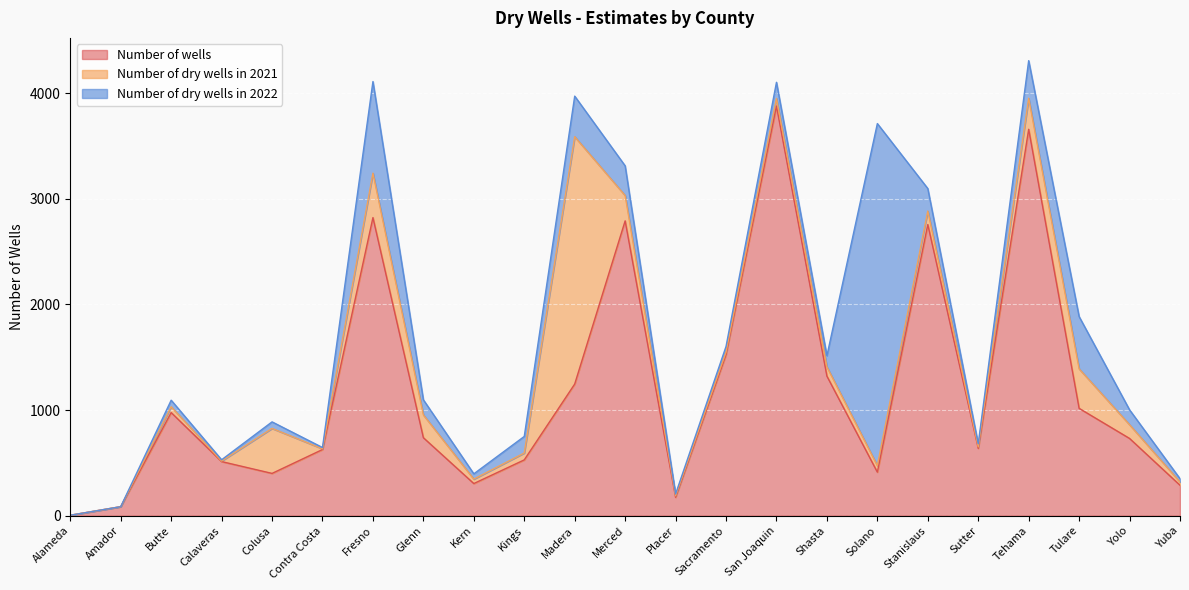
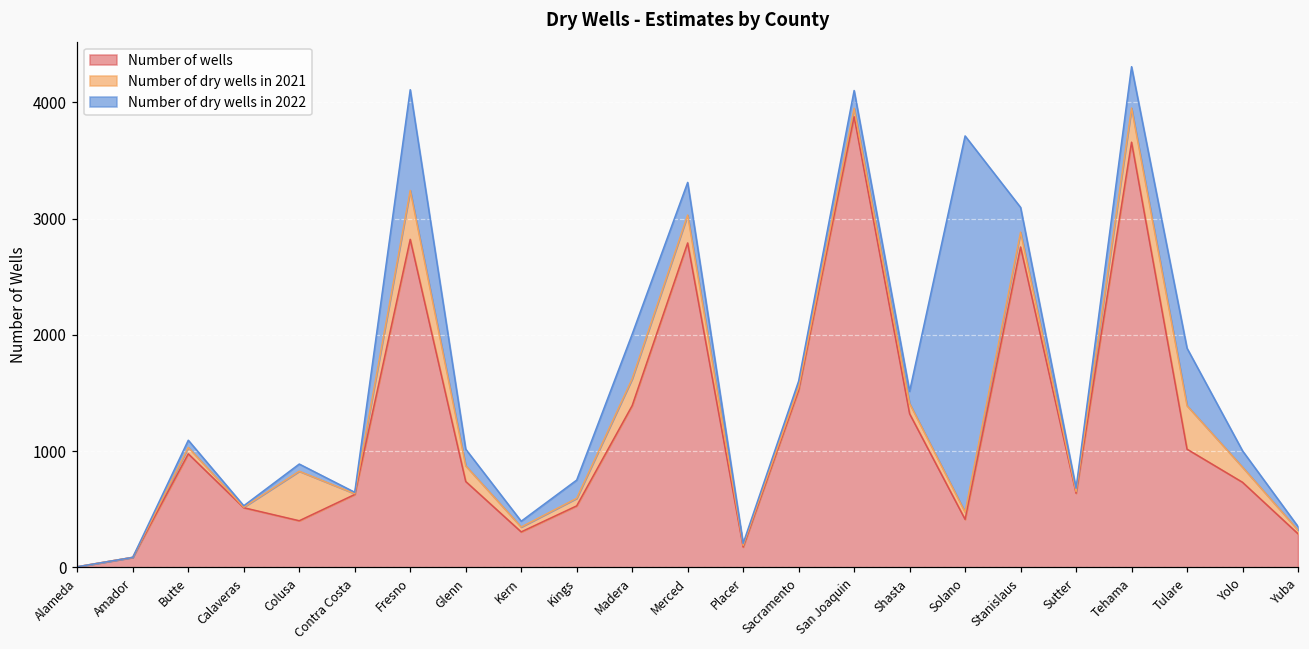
Number of dry wells in 2021, Glenn: 220 -> 140
Number of wells, Madera: 1250 -> 1390
Number of dry wells in 2021, Madera: 2340 -> 230
